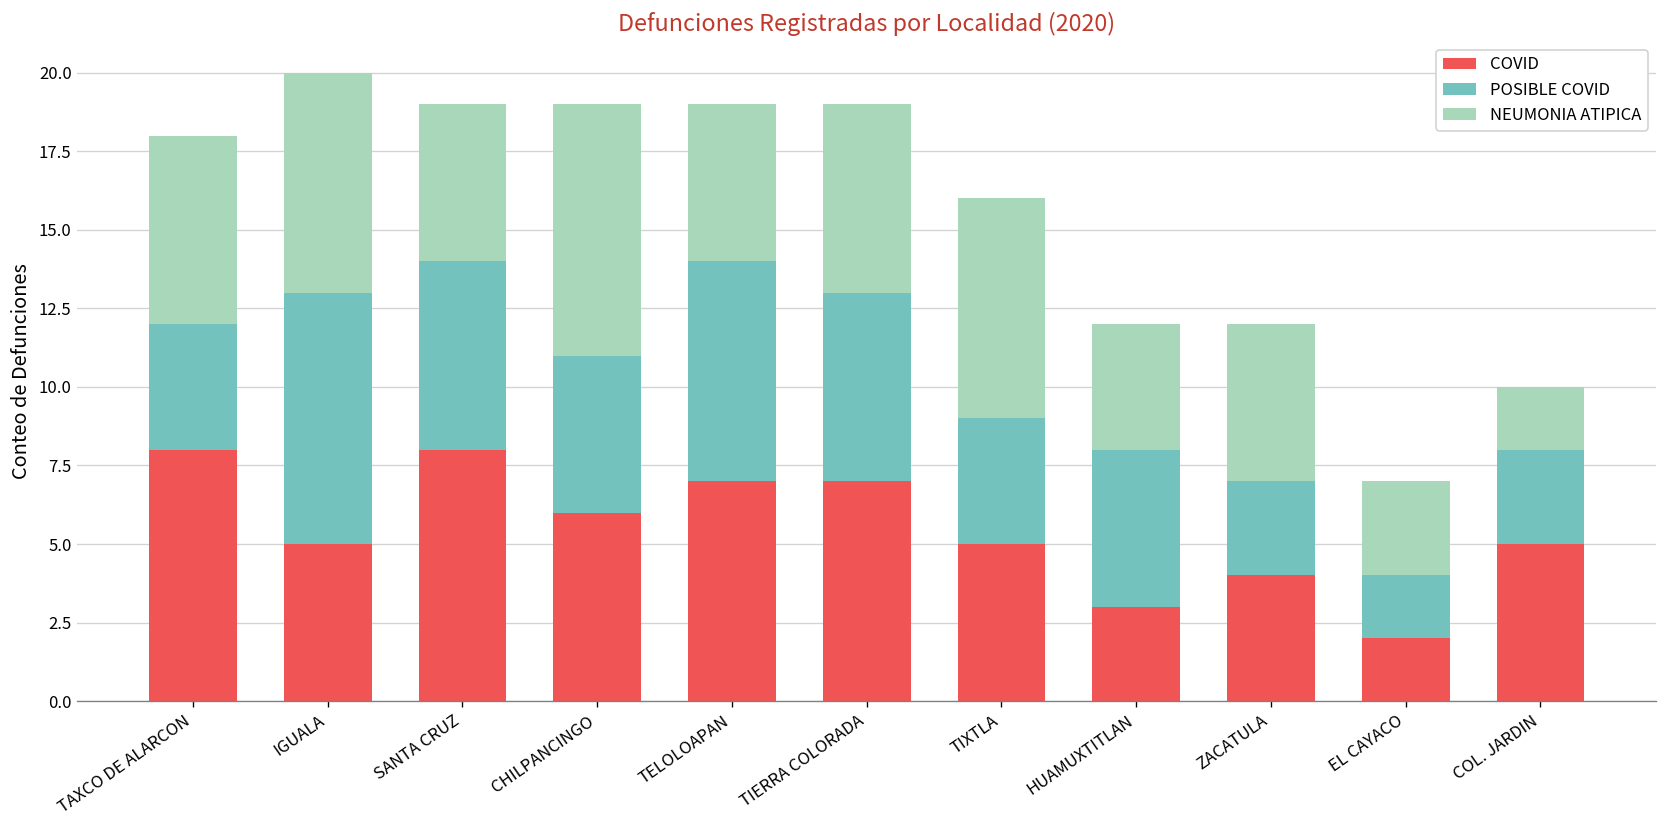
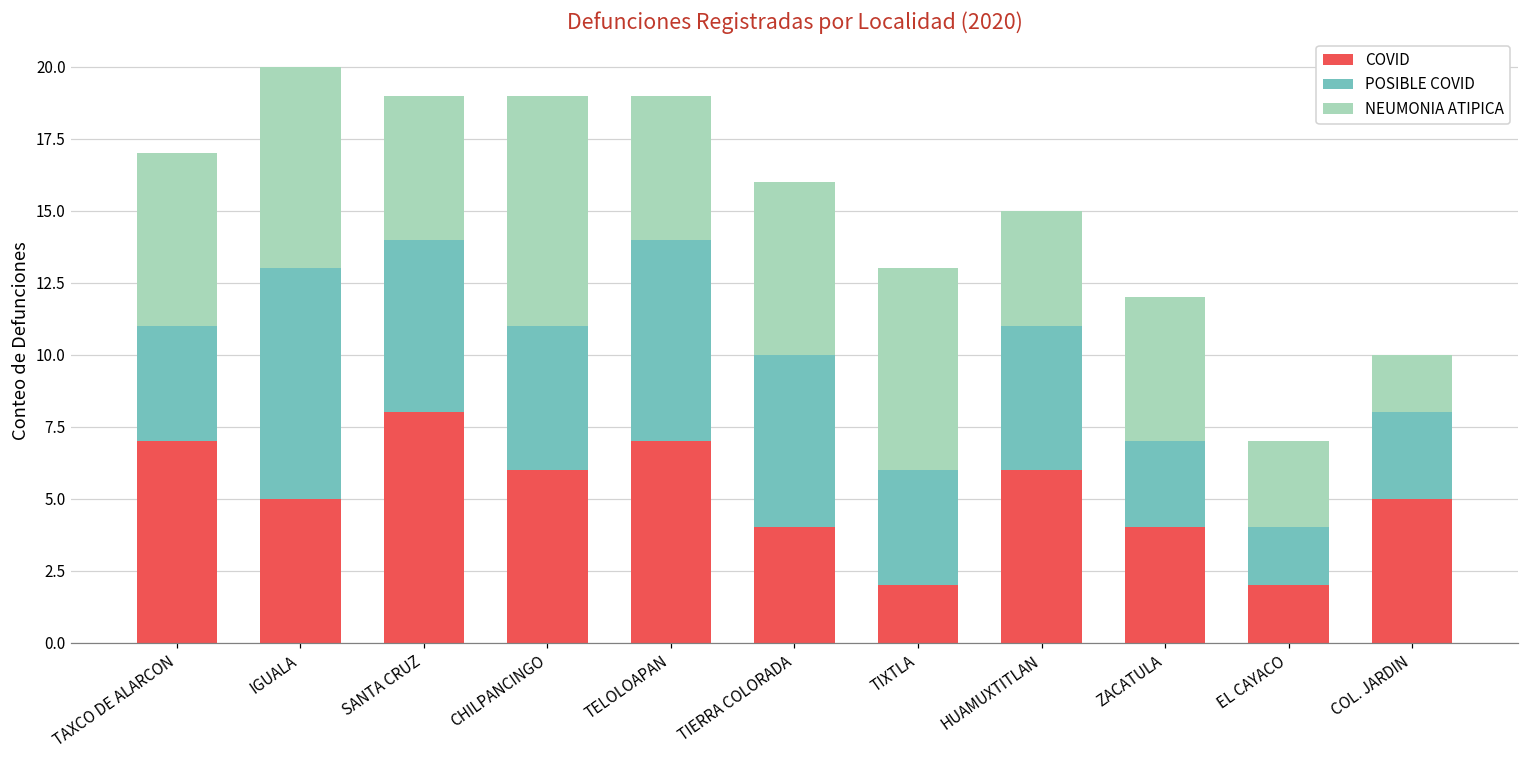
COVID, TAXCO DE ALARCON: 8 -> 7
COVID, TIERRA COLORADA: 7 -> 4
COVID, TIXTLA: 5 -> 2
COVID, HUAMUXTITLAN: 3 -> 6
